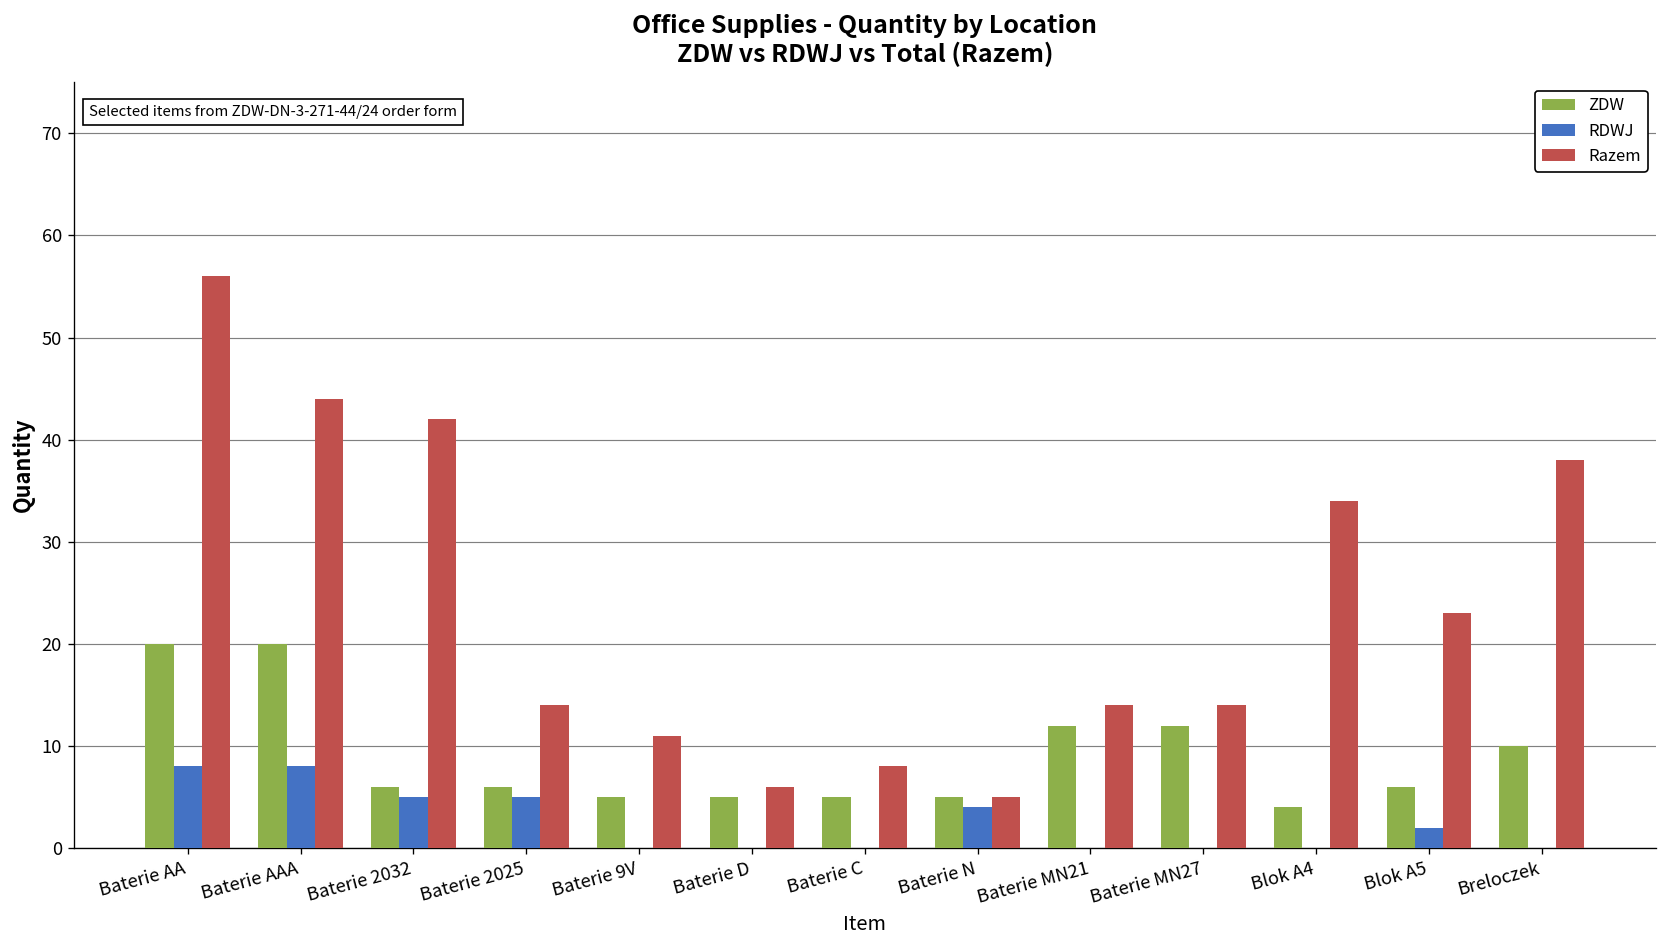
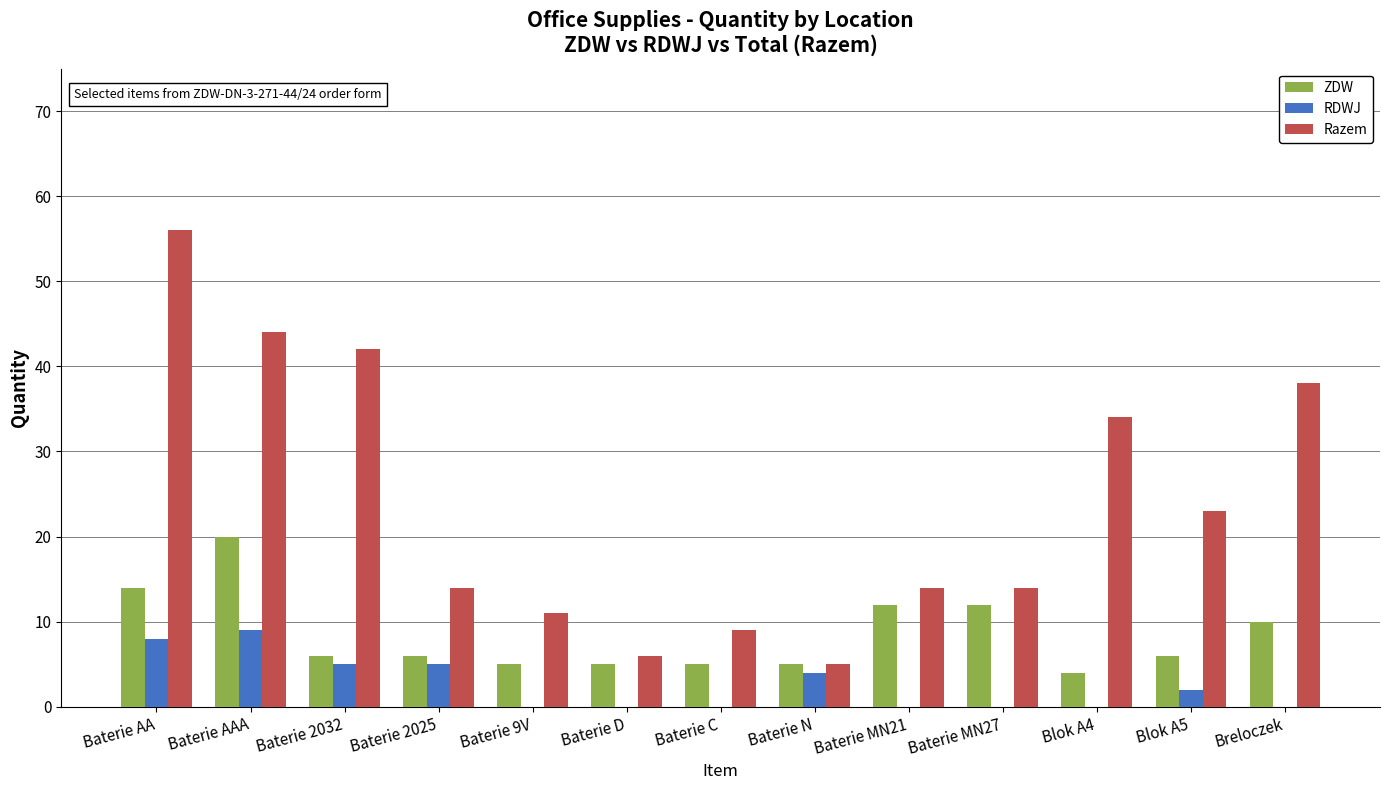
ZDW, Baterie AA: 20 -> 14
RDWJ, Baterie AAA: 8 -> 9
Razem, Baterie C: 8 -> 9
